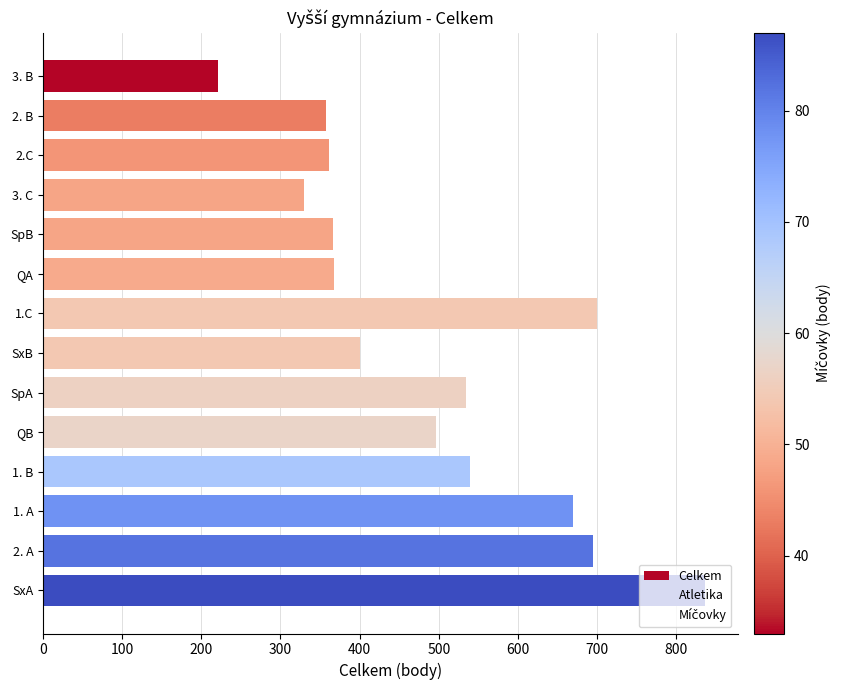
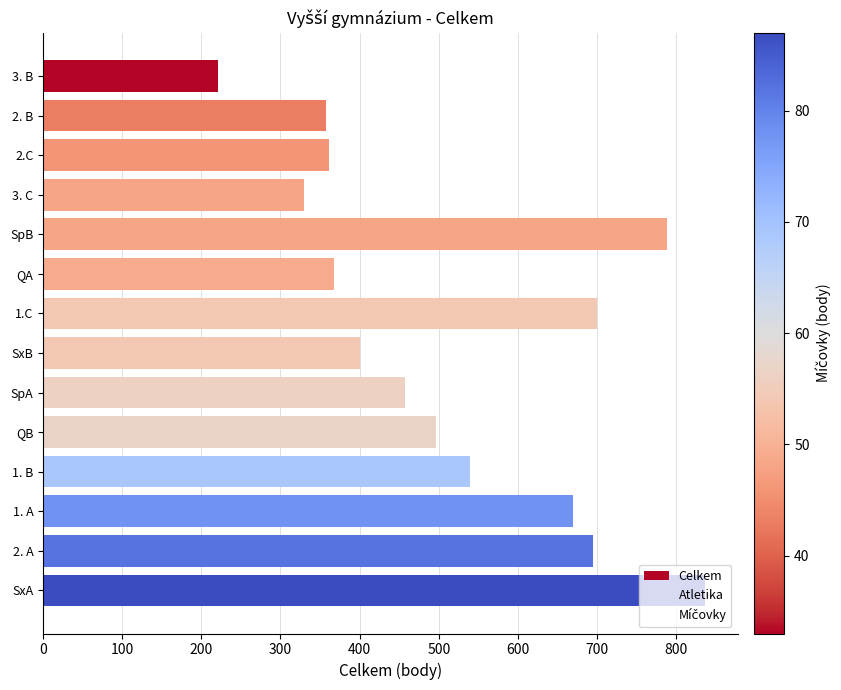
Celkem, SpB: 370 -> 790
Celkem, SpA: 530 -> 460
